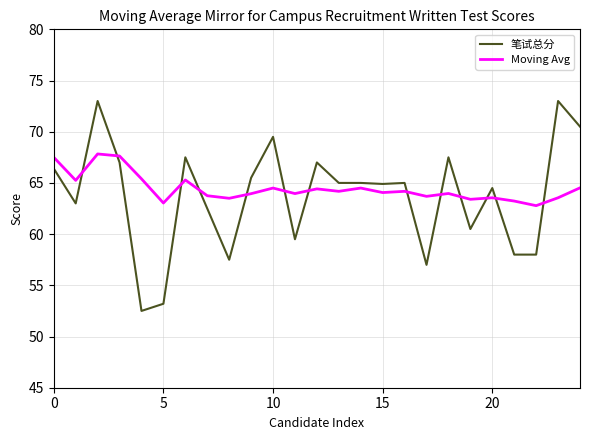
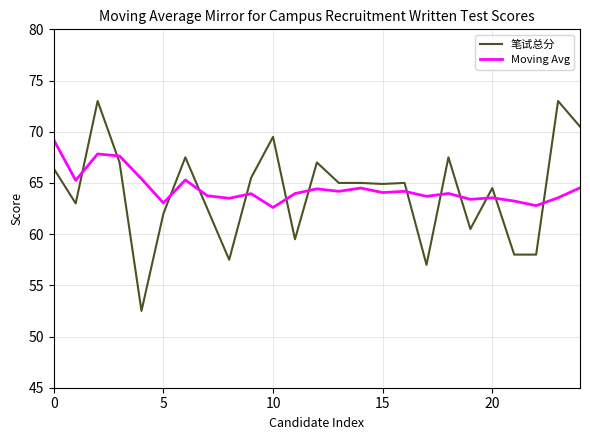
Moving Avg, 0: 67.5 -> 69.2
笔试总分, 5: 53.2 -> 62.0
Moving Avg, 10: 64.5 -> 62.6
